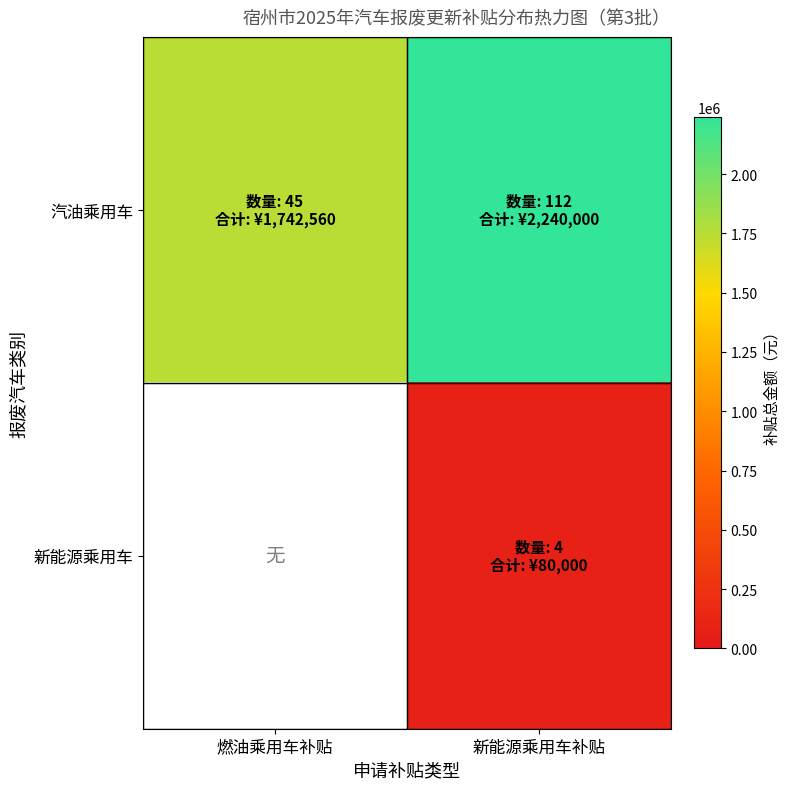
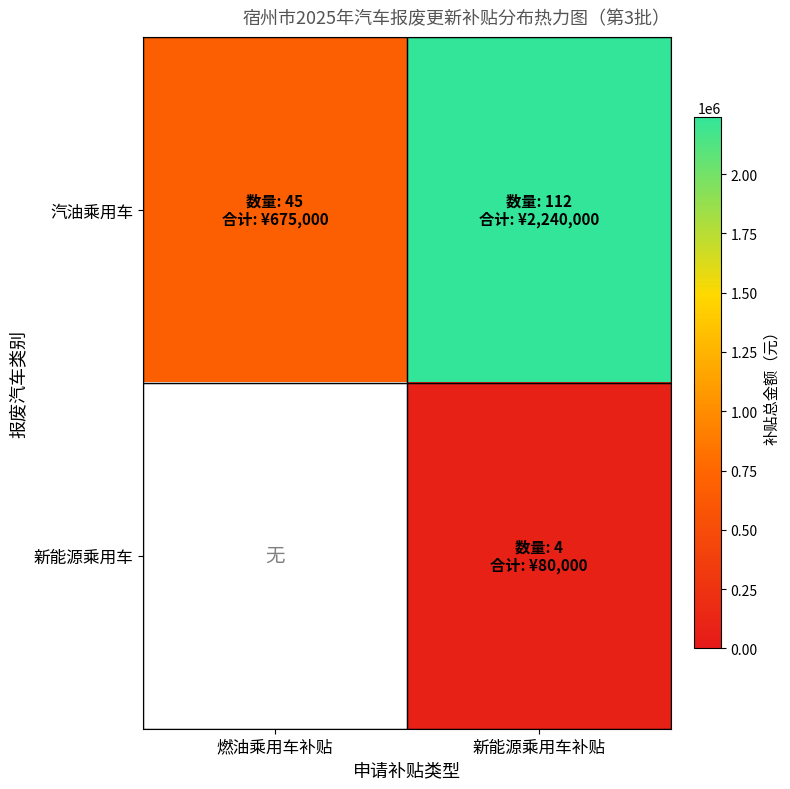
汽油乘用车, 燃油乘用车补贴: ¥1,742,560 -> ¥675,000
